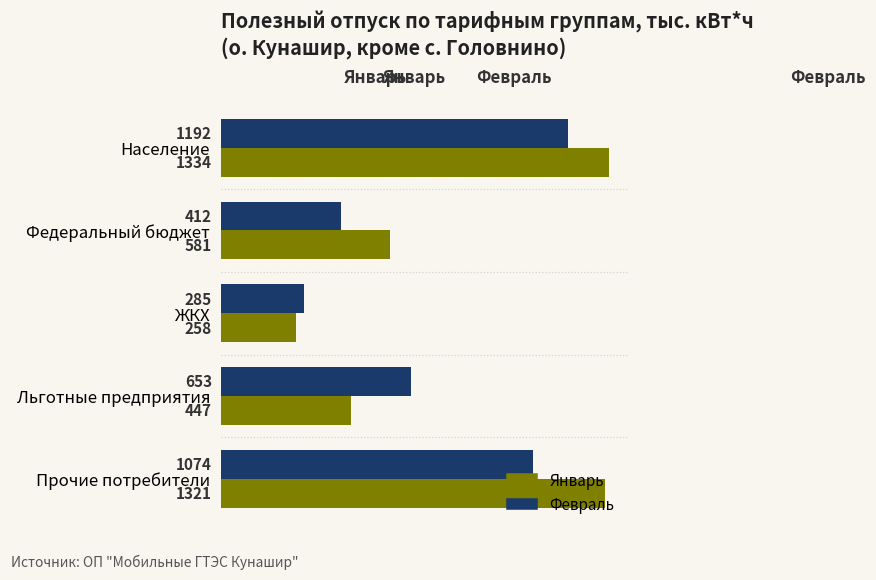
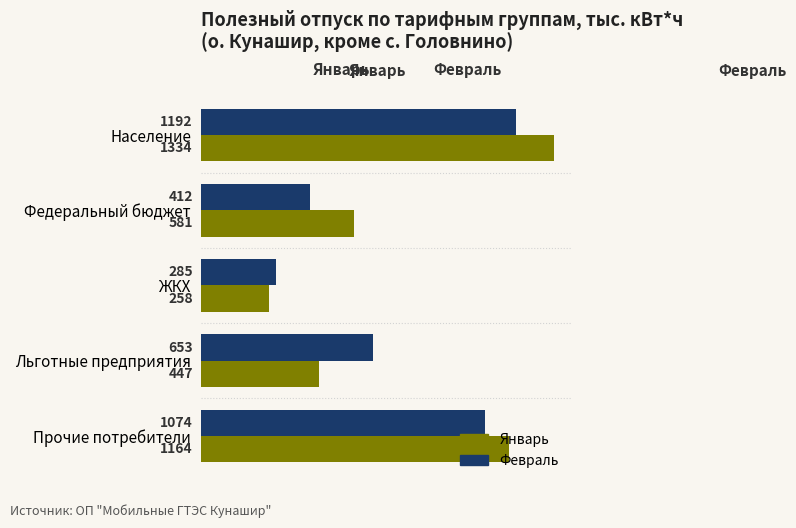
Январь, Прочие потребители: 1321 -> 1164
